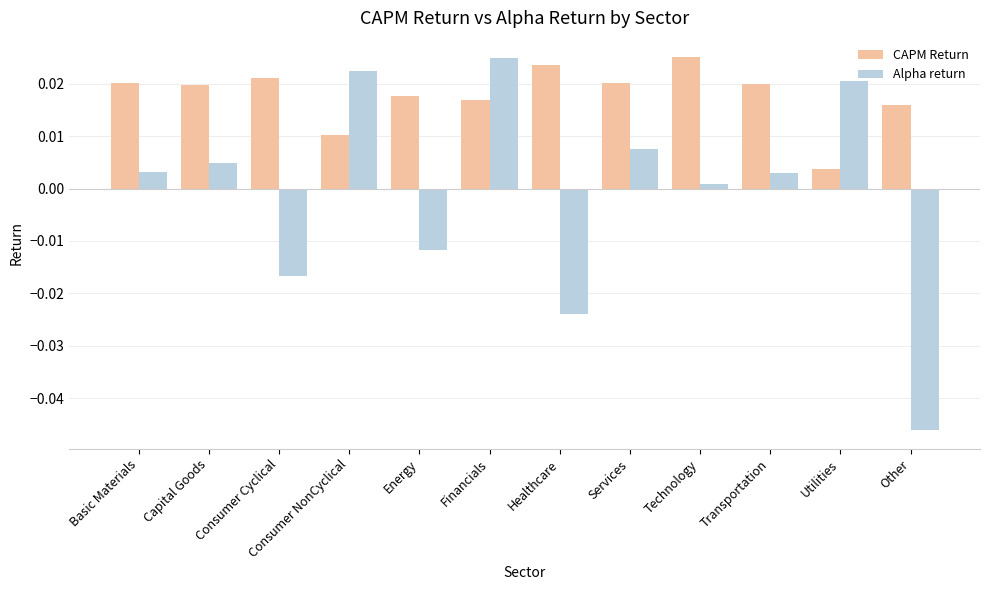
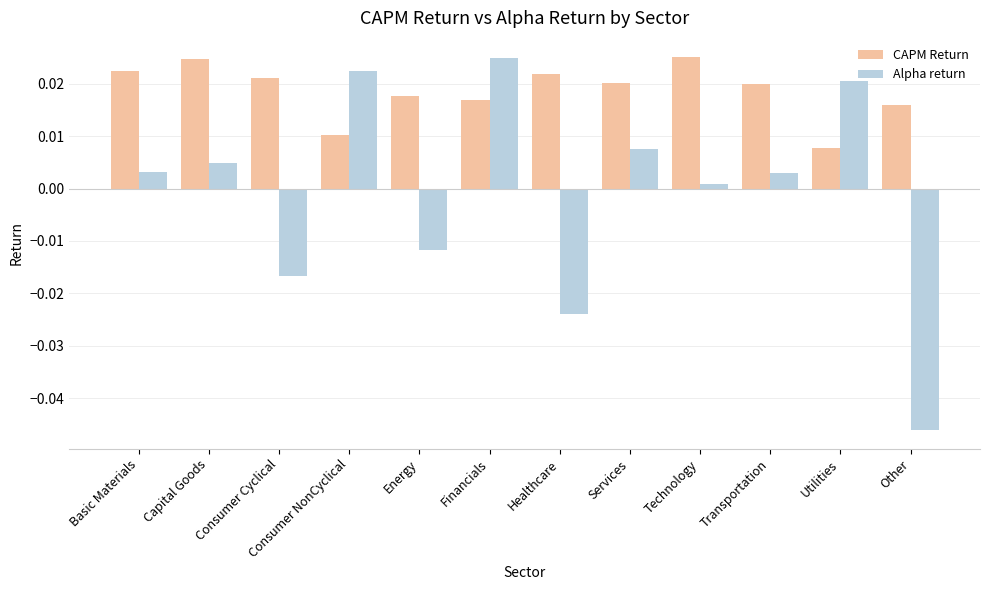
CAPM Return, Basic Materials: 0.020 -> 0.022
CAPM Return, Capital Goods: 0.020 -> 0.025
CAPM Return, Healthcare: 0.024 -> 0.022
CAPM Return, Utilities: 0.004 -> 0.008
